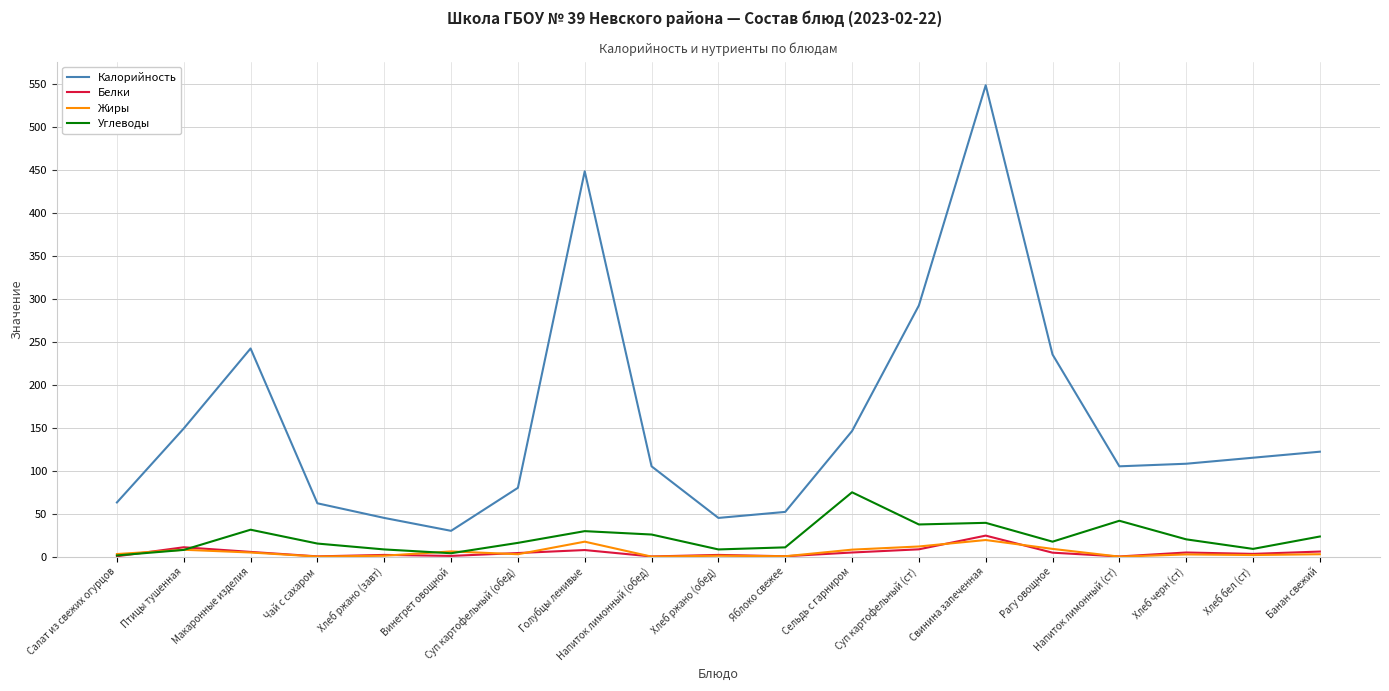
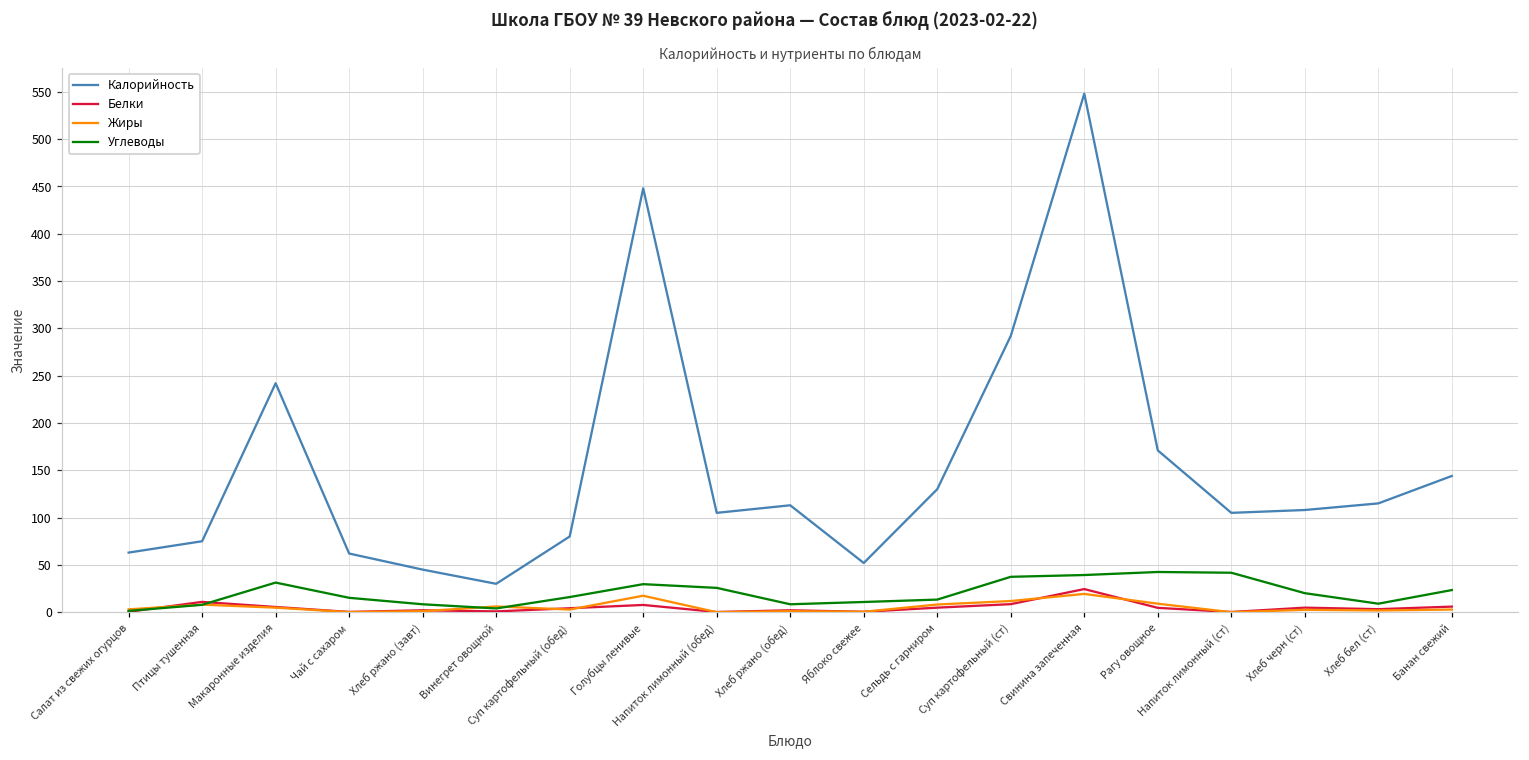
Калорийность, Птицы тушенная: 150 -> 80
Калорийность, Хлеб ржано (обед): 50 -> 110
Калорийность, Сельдь с гарниром: 150 -> 130
Углеводы, Сельдь с гарниром: 70 -> 10
Калорийность, Рагу овощное: 240 -> 170
Углеводы, Рагу овощное: 20 -> 40
Калорийность, Банан свежий: 120 -> 140
